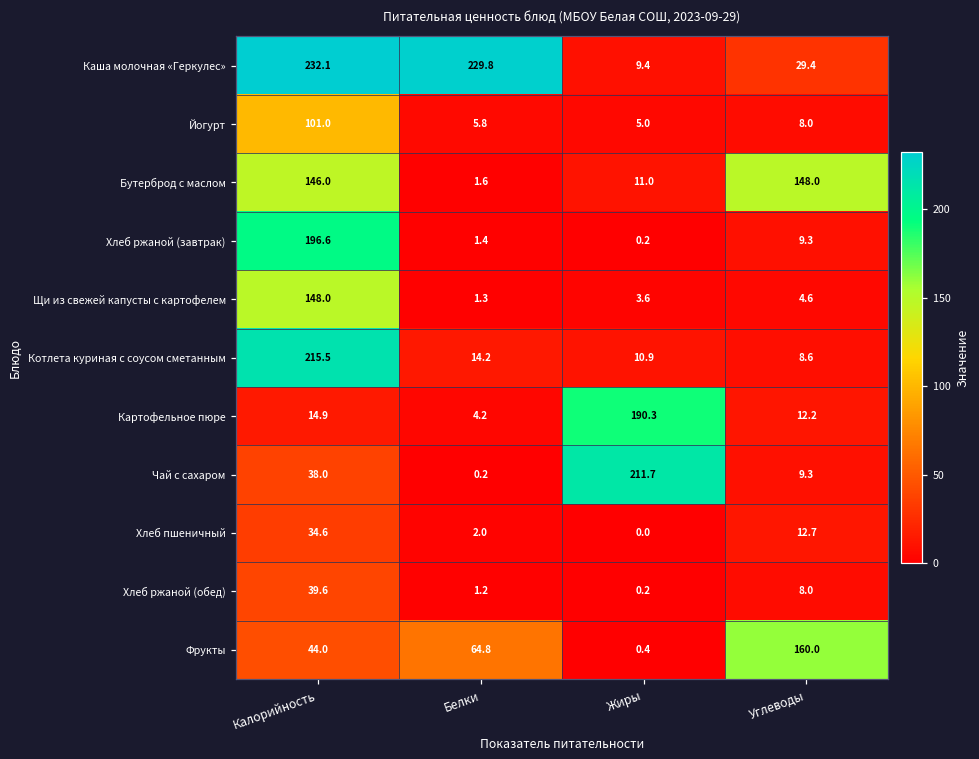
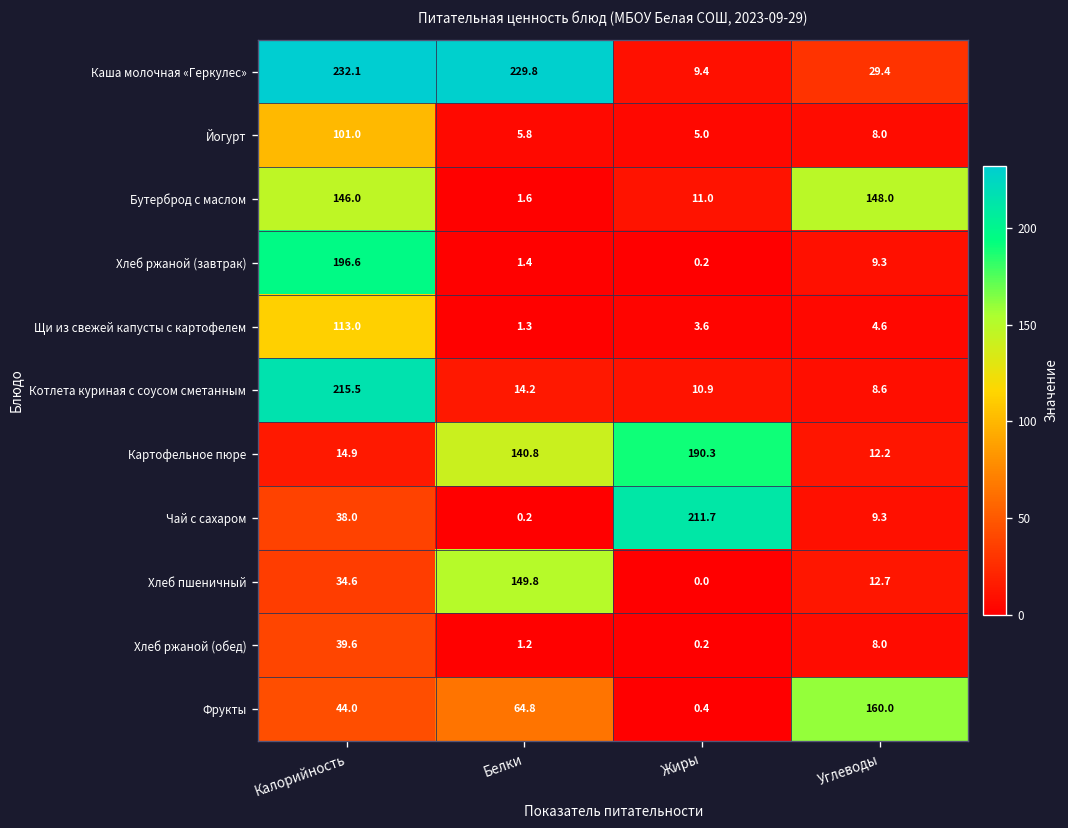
Щи из свежей капусты с картофелем, Калорийность: 148.0 -> 113.0
Картофельное пюре, Белки: 4.2 -> 140.8
Хлеб пшеничный, Белки: 2.0 -> 149.8
